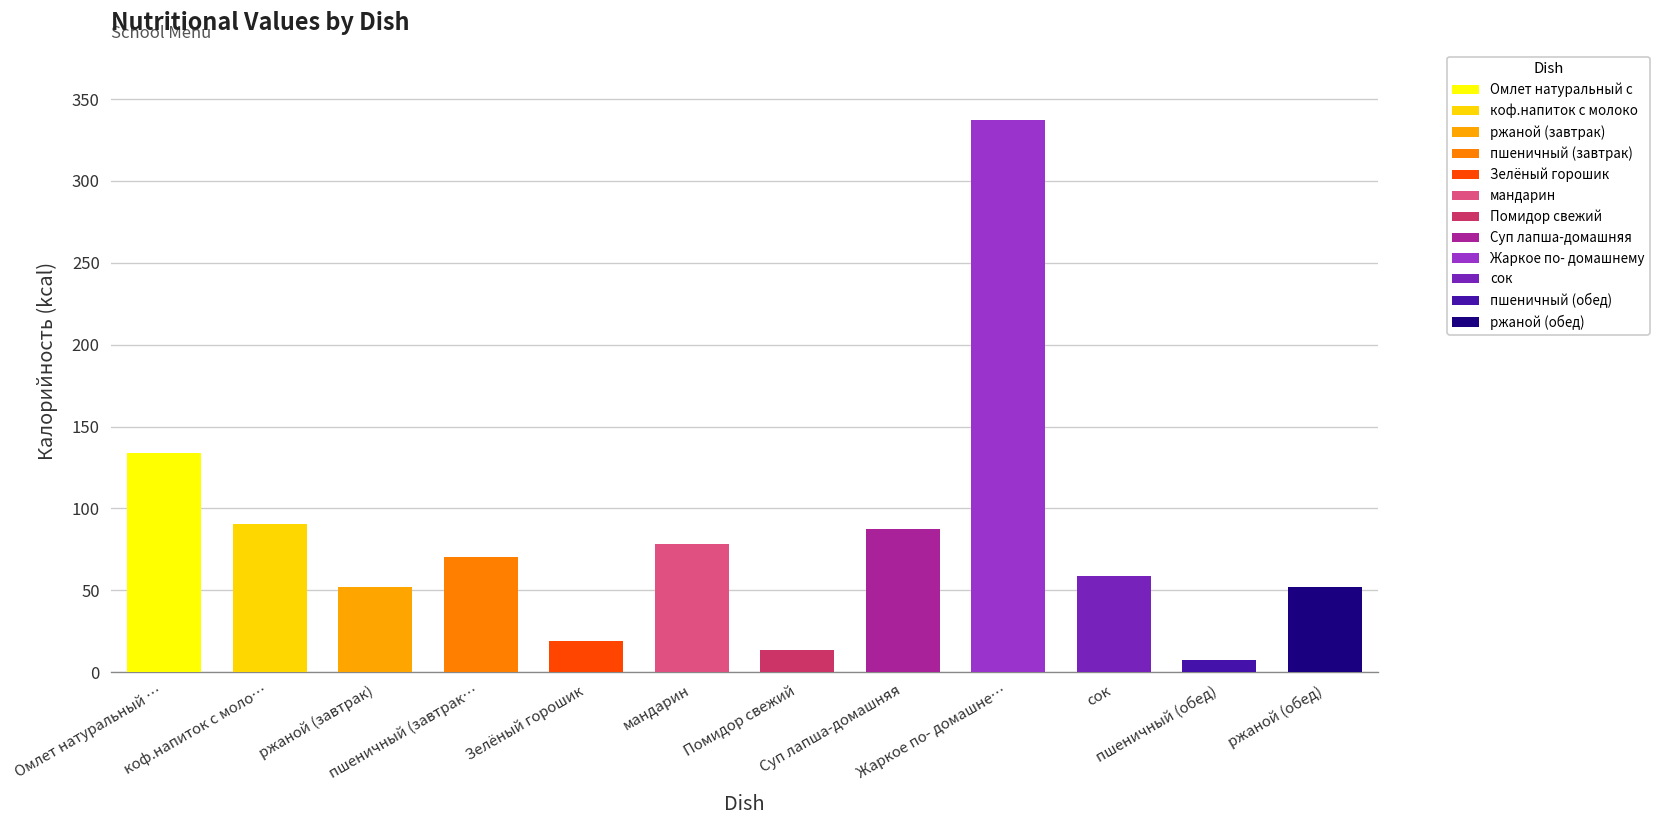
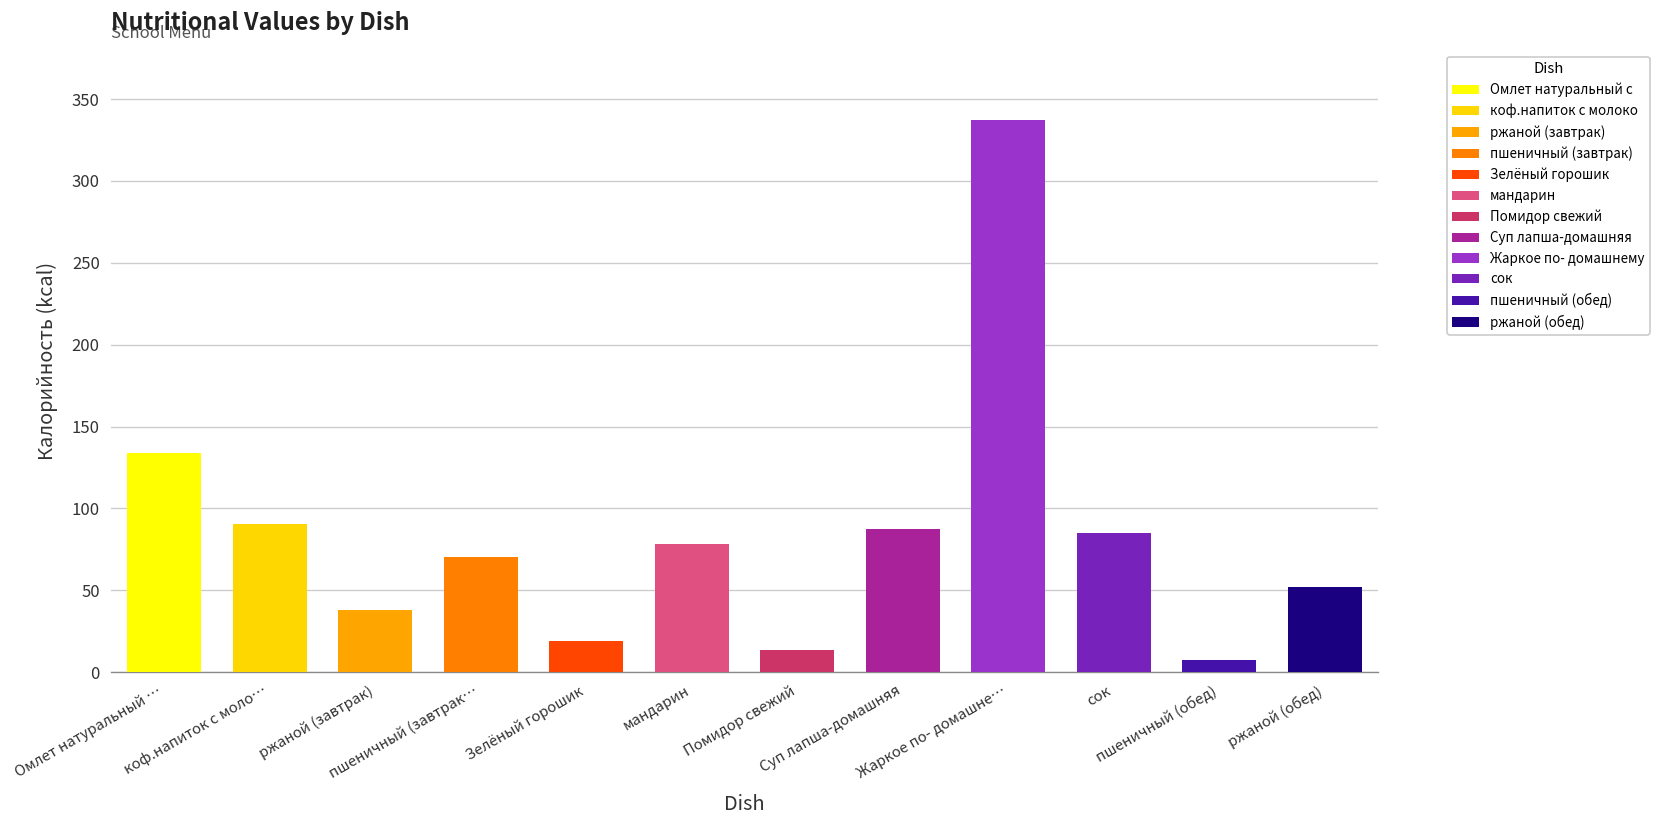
ржаной (завтрак): 52 -> 38
сок: 59 -> 85
